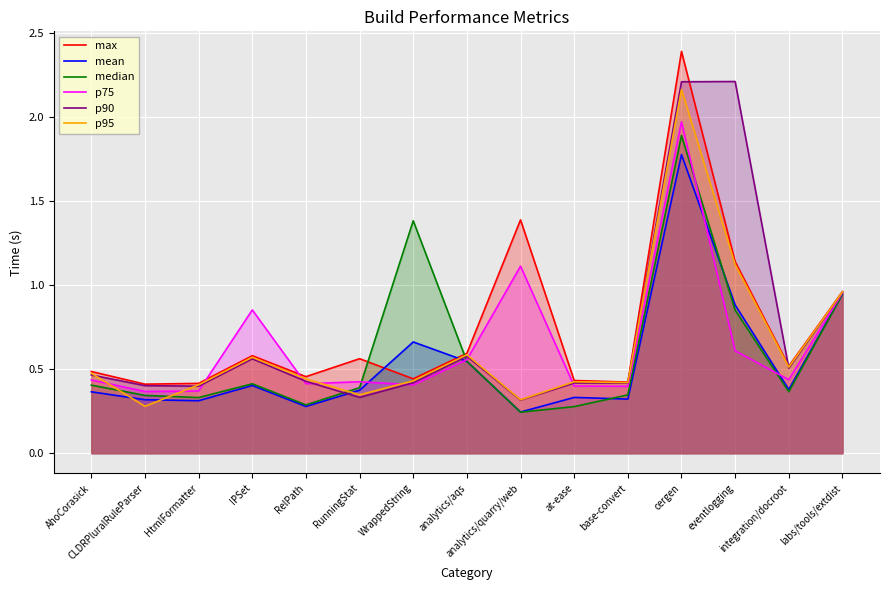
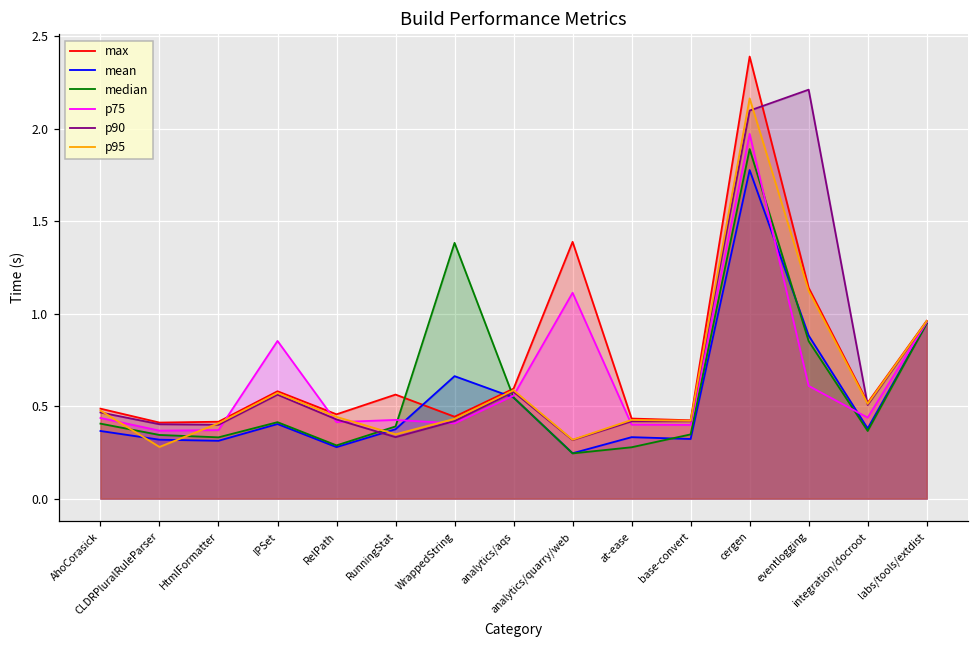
p90, cergen: 2.21 -> 2.10
